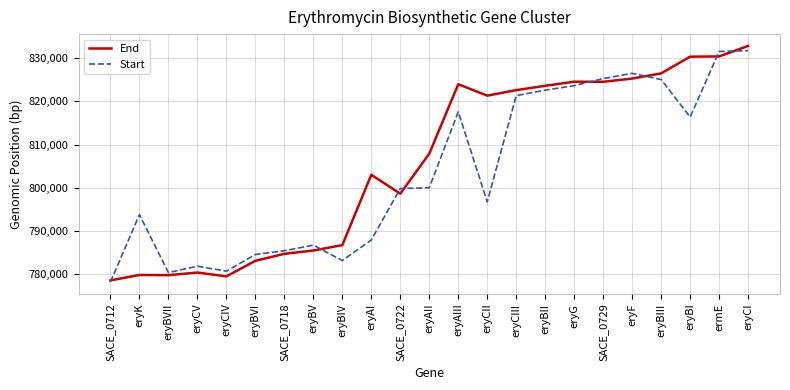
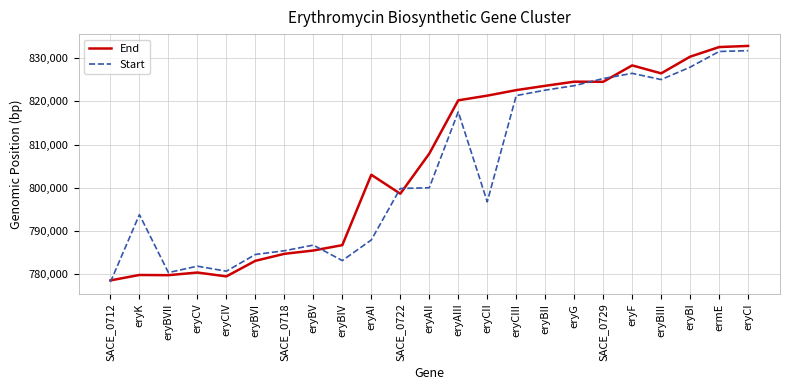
End, eryAIII: 824,000 -> 820,000
End, eryF: 825,000 -> 828,000
Start, eryBI: 816,000 -> 828,000
End, ermE: 830,000 -> 833,000
